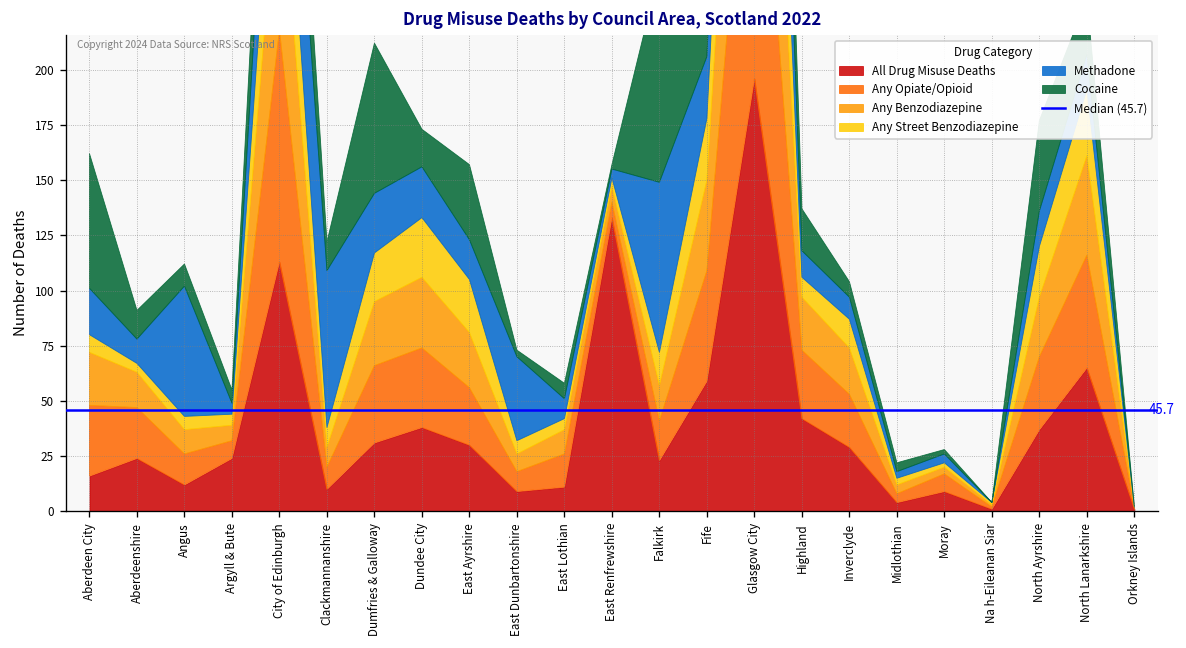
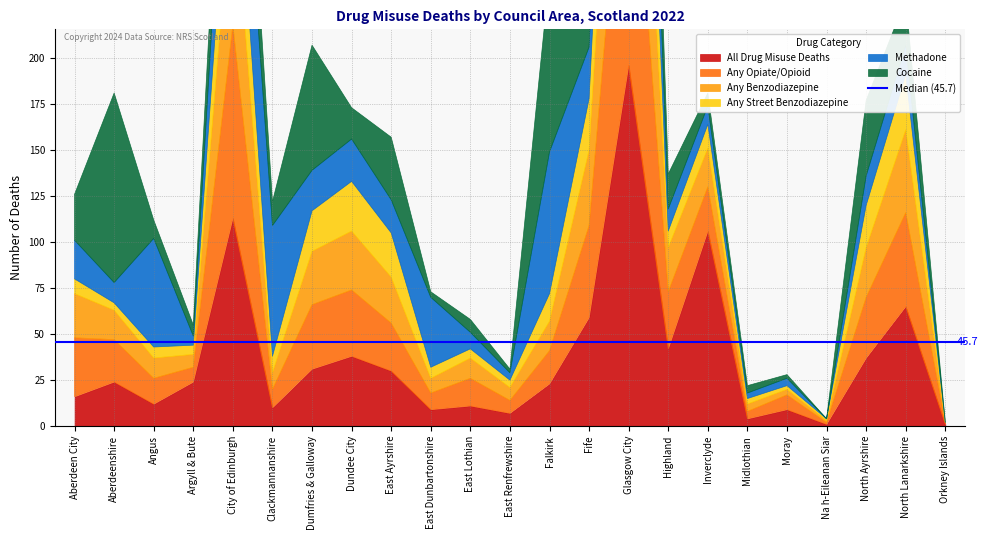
Cocaine, Aberdeen City: 61 -> 25
Cocaine, Aberdeenshire: 13 -> 103
Methadone, Dumfries & Galloway: 27 -> 22
All Drug Misuse Deaths, East Renfrewshire: 133 -> 7
All Drug Misuse Deaths, Inverclyde: 29 -> 106
